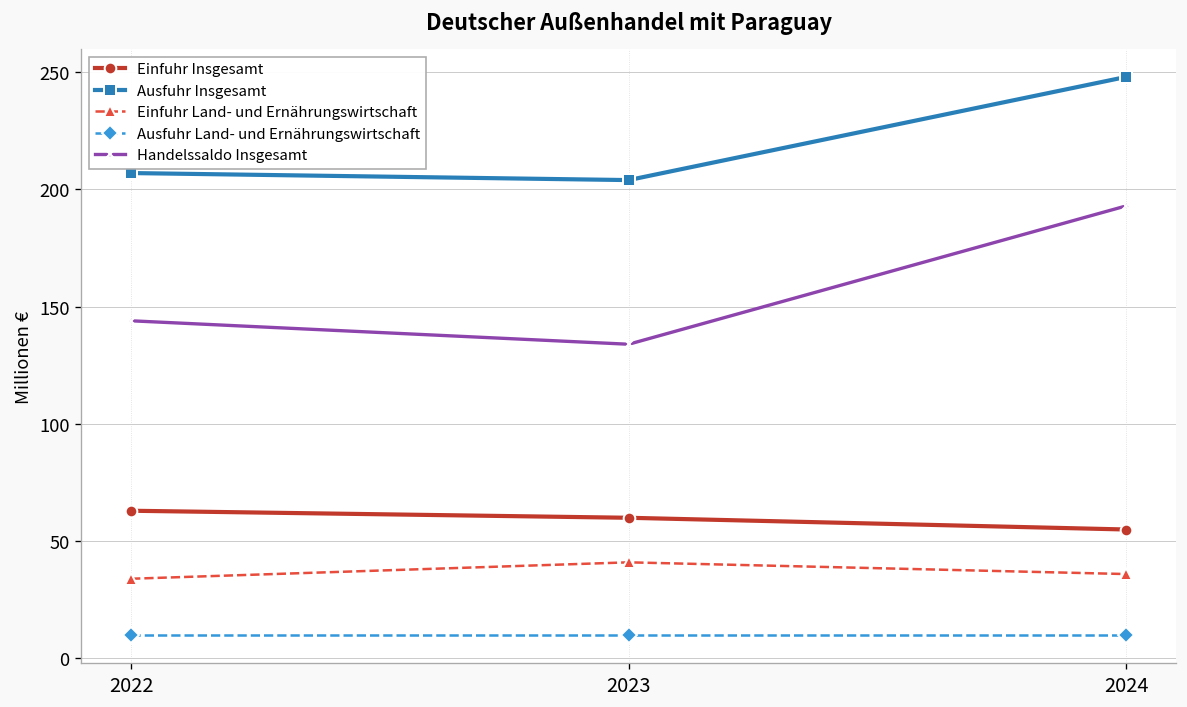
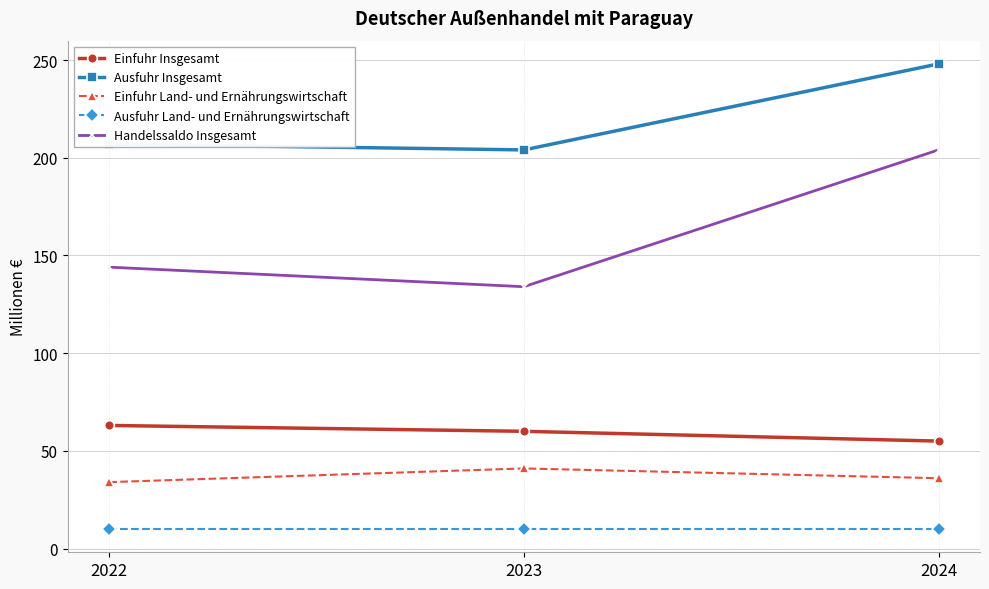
Handelssaldo Insgesamt, 2024: 193 -> 204
